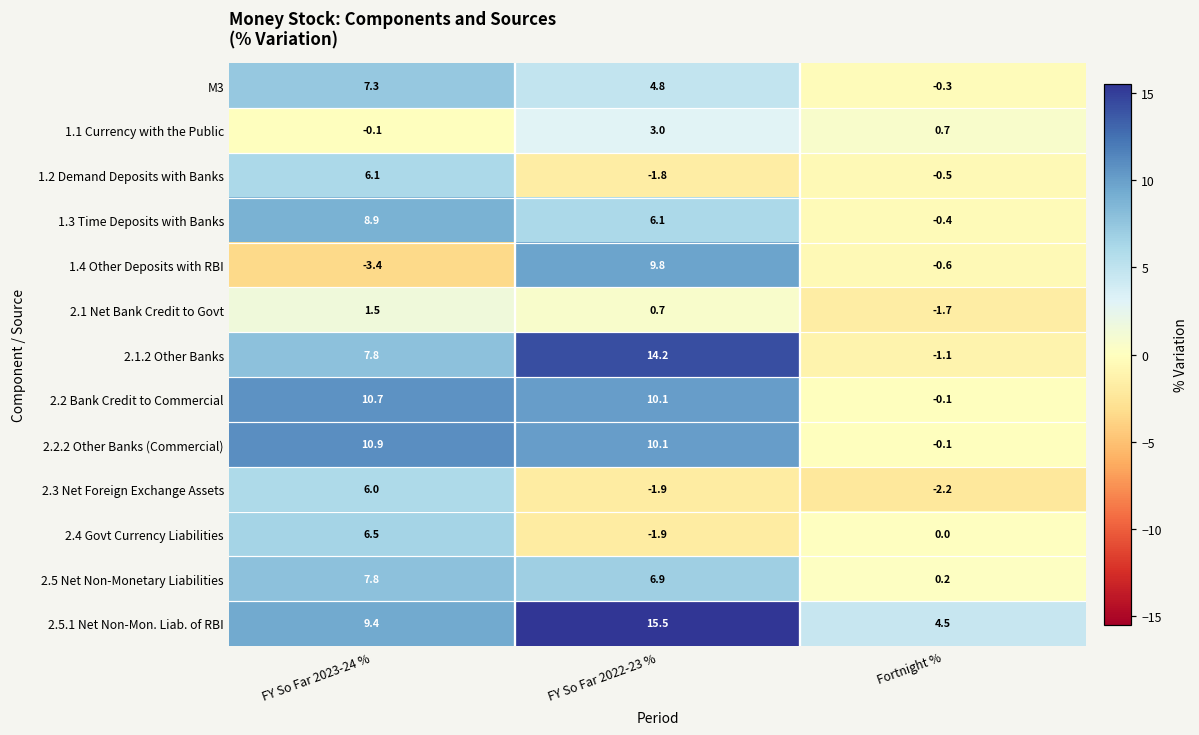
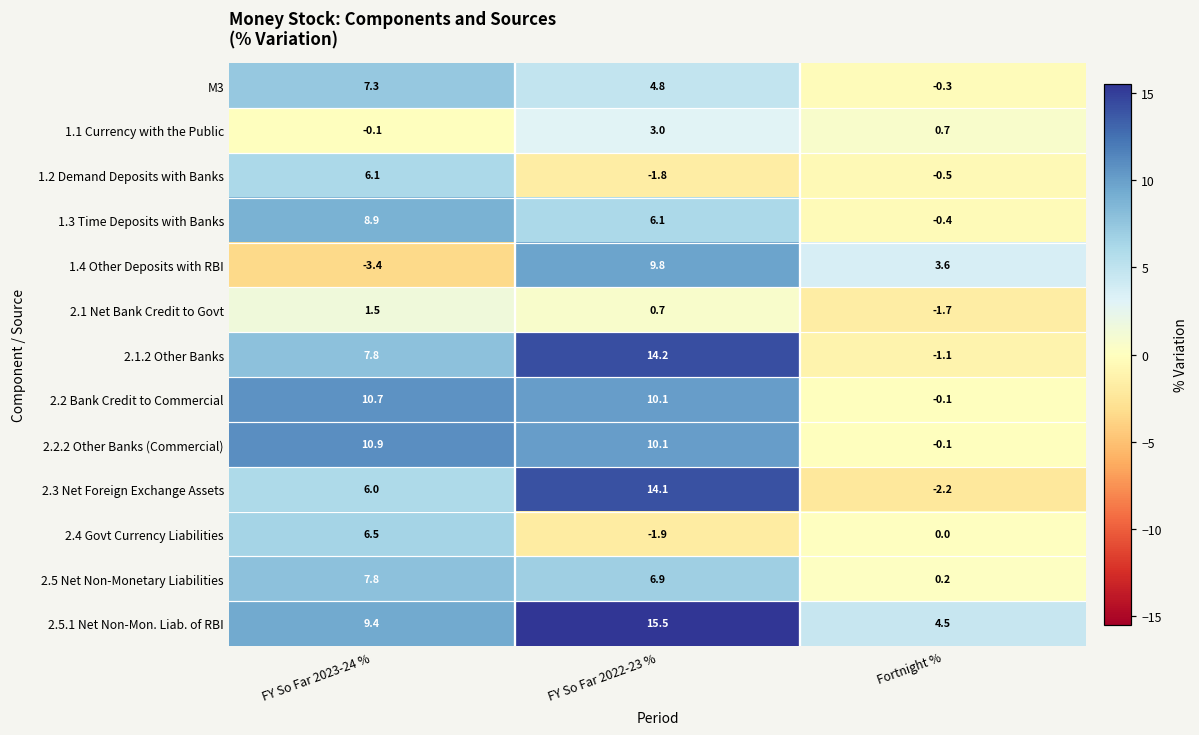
1.4 Other Deposits with RBI, Fortnight %: -0.6 -> 3.6
2.3 Net Foreign Exchange Assets, FY So Far 2022-23 %: -1.9 -> 14.1
